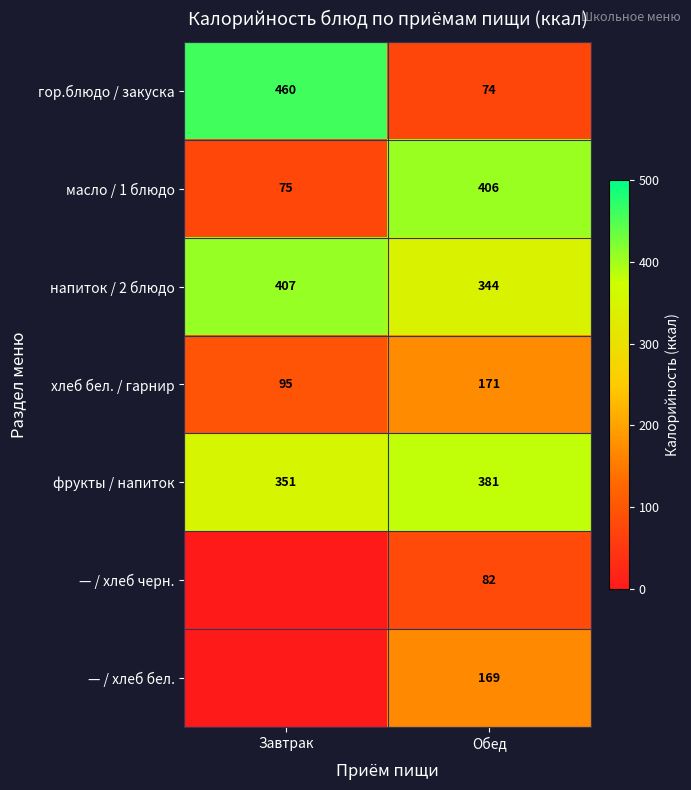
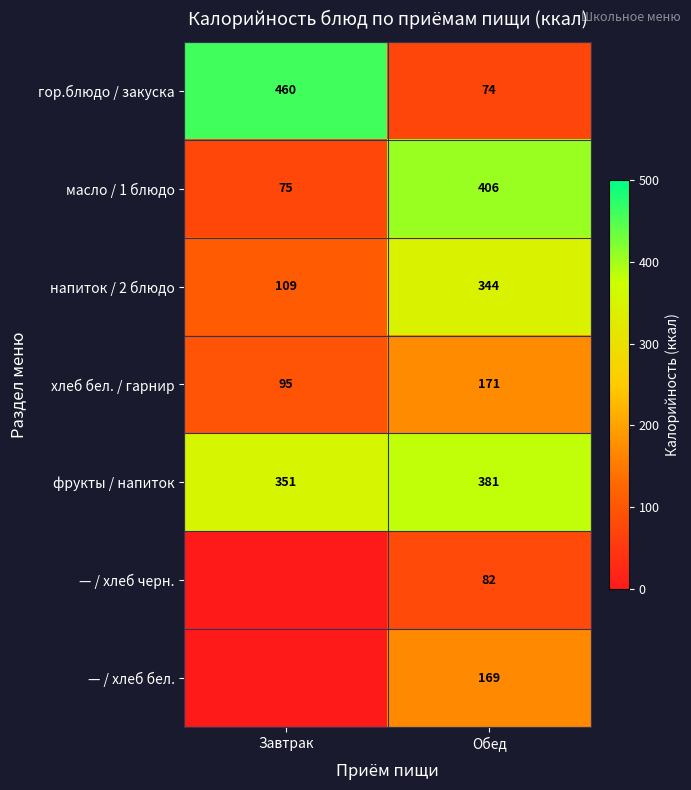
напиток / 2 блюдо, Завтрак: 407 -> 109
